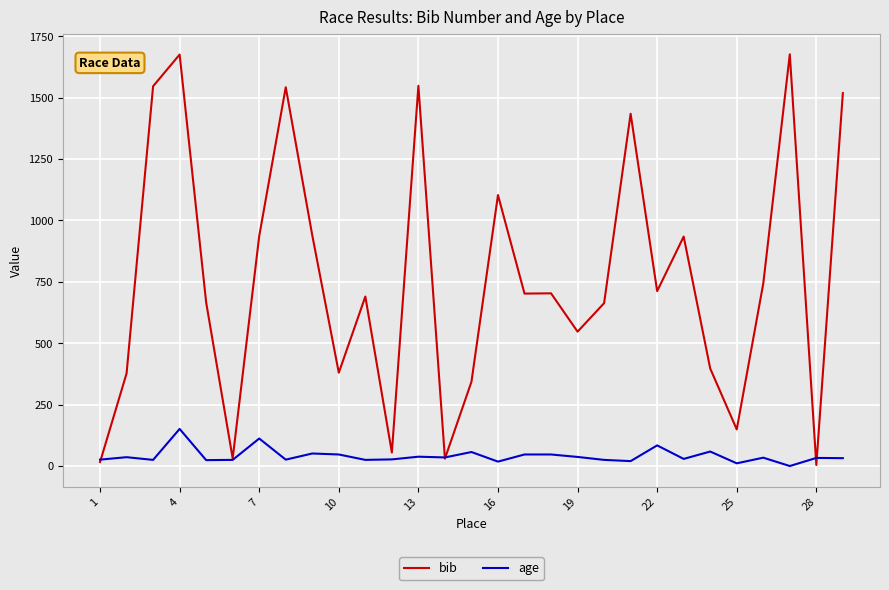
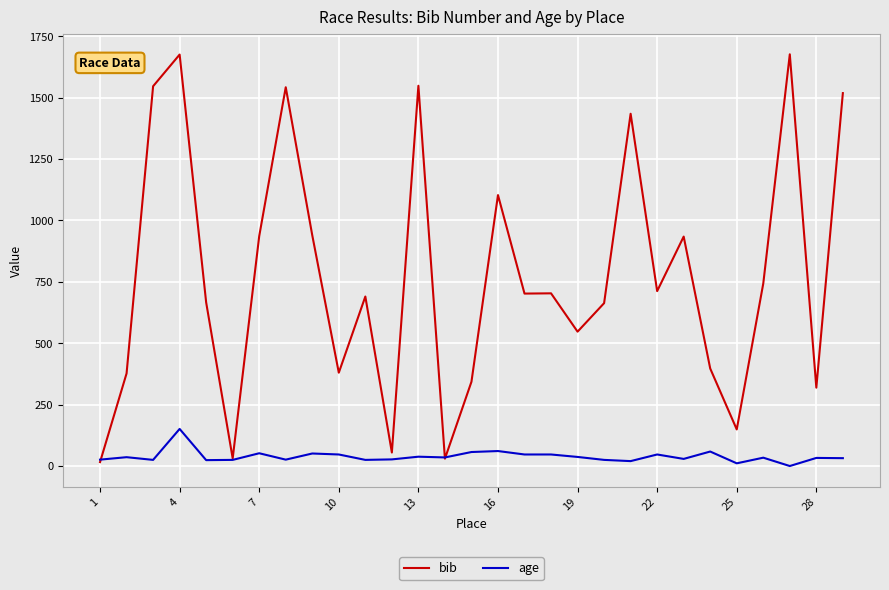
age, 7: 110 -> 50
age, 16: 20 -> 60
age, 22: 80 -> 50
bib, 28: 0 -> 320
